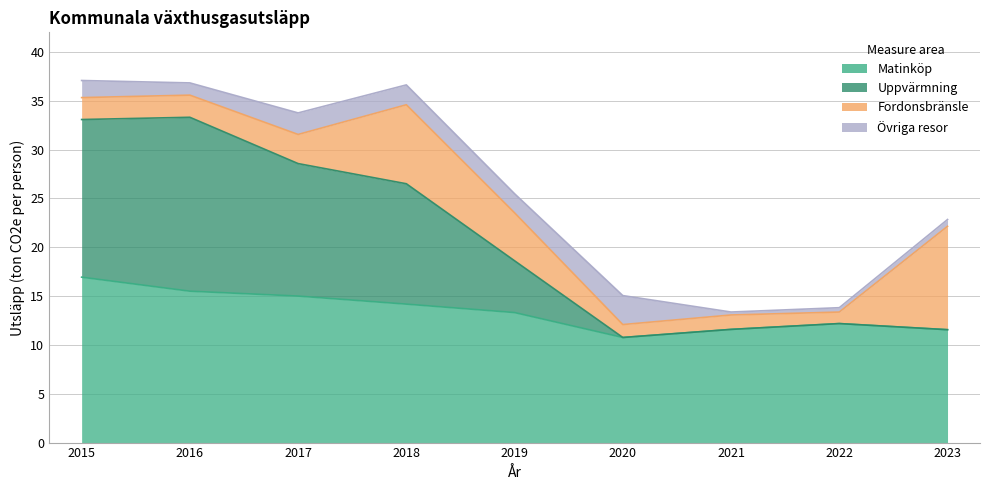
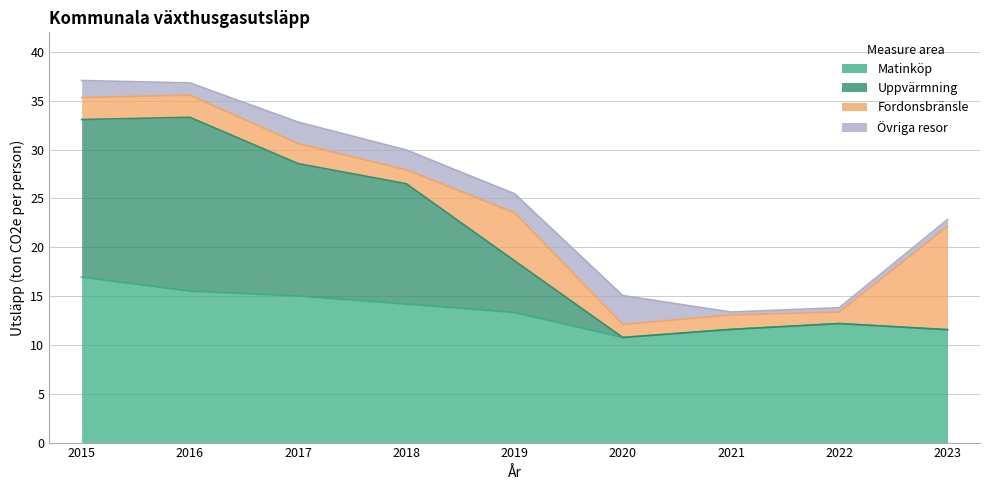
Fordonsbränsle, 2017: 3 -> 2
Fordonsbränsle, 2018: 8 -> 1
